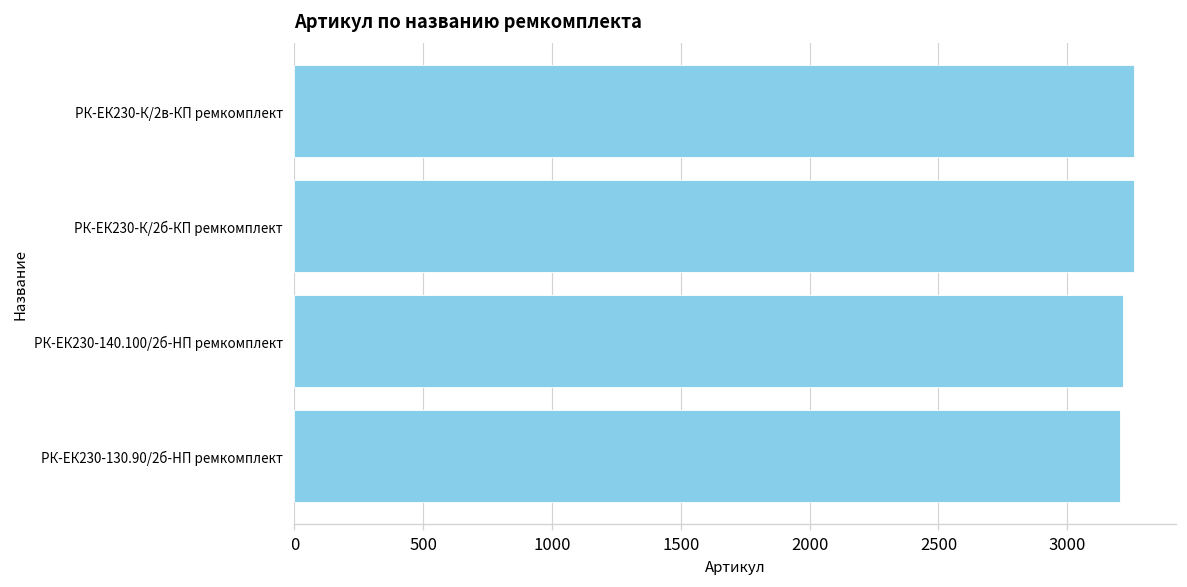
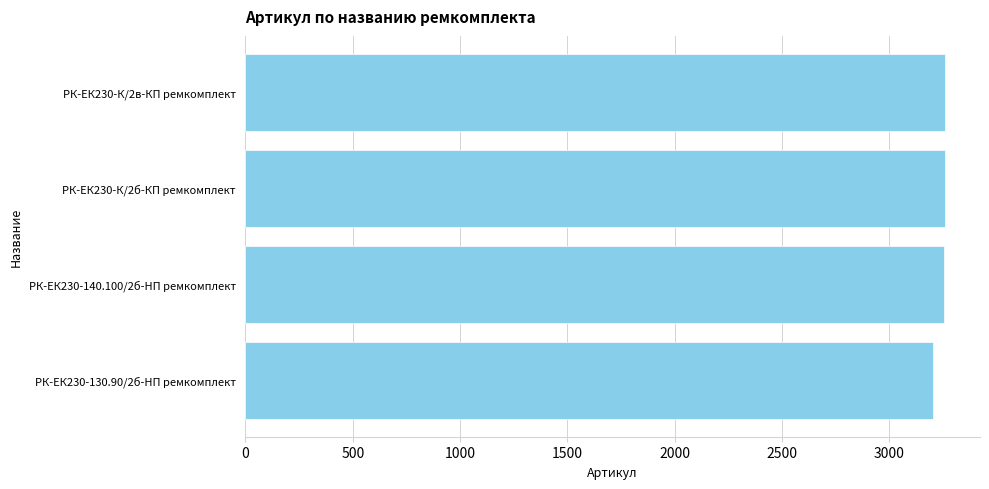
РК-ЕК230-140.100/2б-HП ремкомплект: 3220 -> 3260
